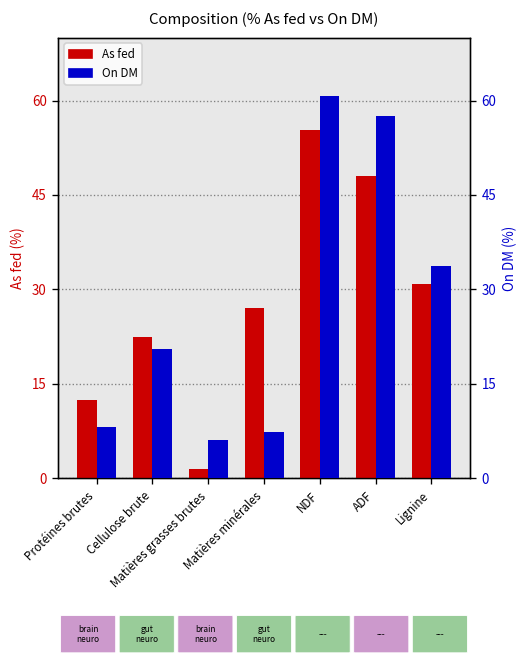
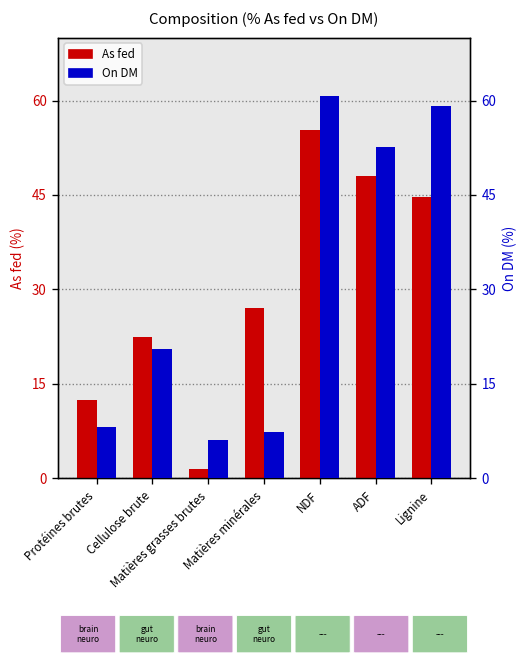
As fed, Lignine: 31 -> 45
On DM, ADF: 58 -> 53
On DM, Lignine: 34 -> 59
